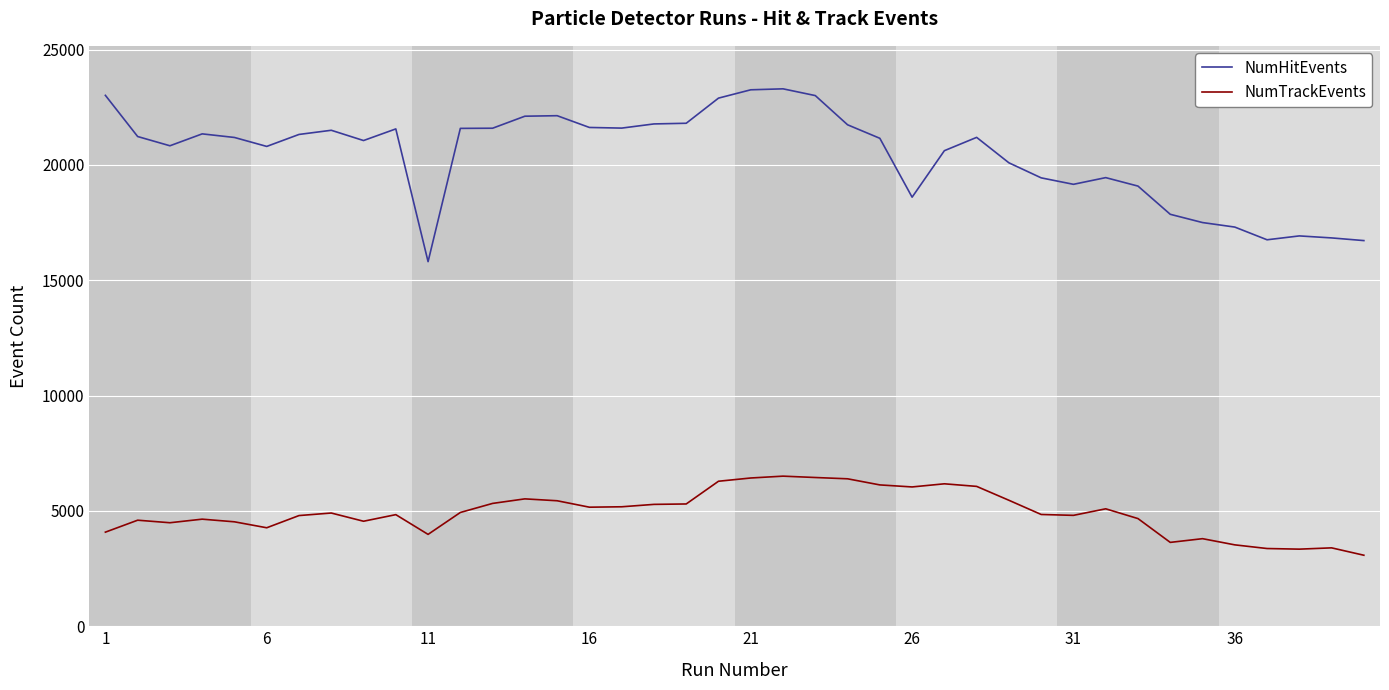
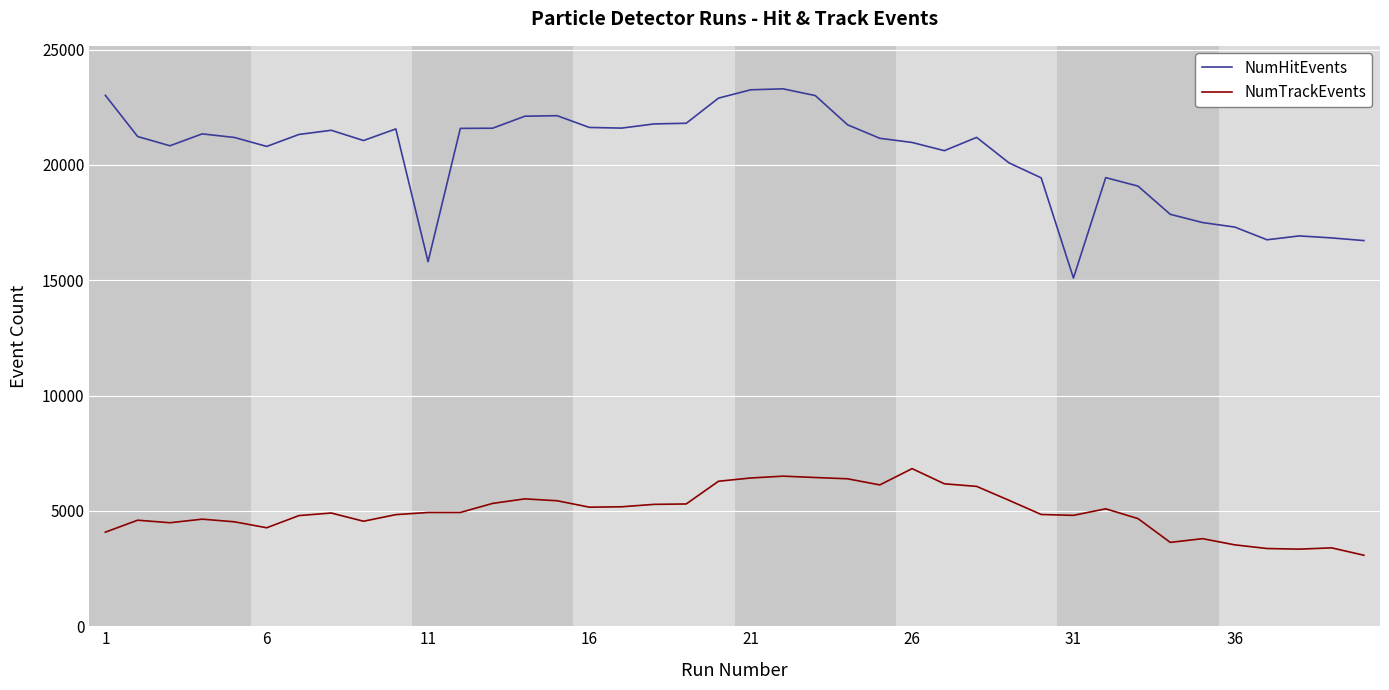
NumTrackEvents, 11: 4000 -> 4900
NumHitEvents, 26: 18600 -> 21000
NumTrackEvents, 26: 6000 -> 6800
NumHitEvents, 31: 19200 -> 15100
